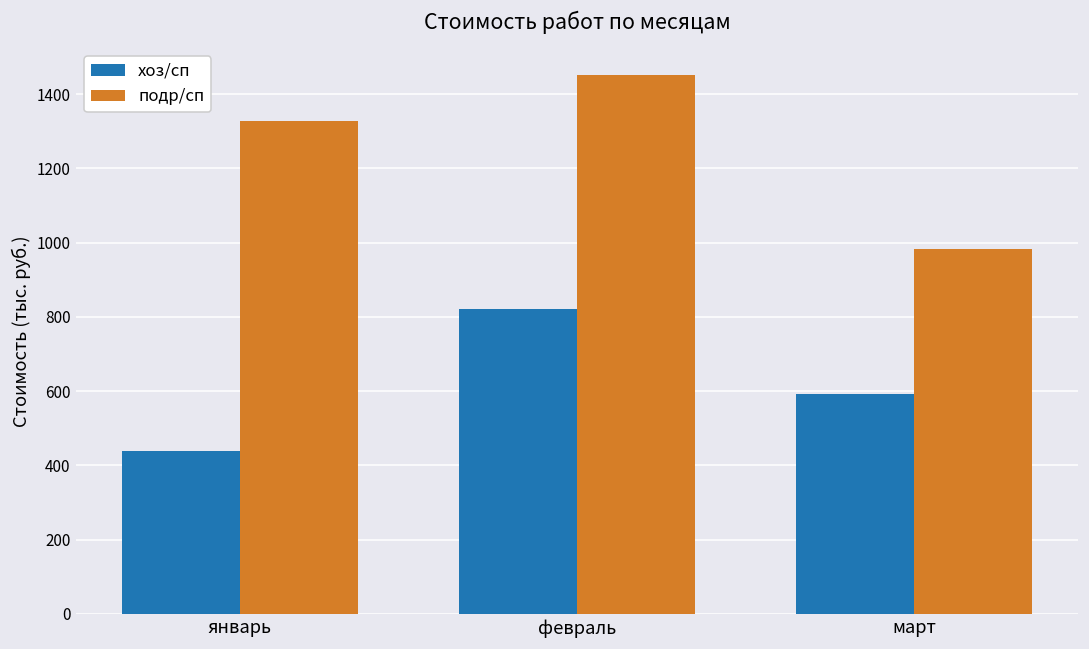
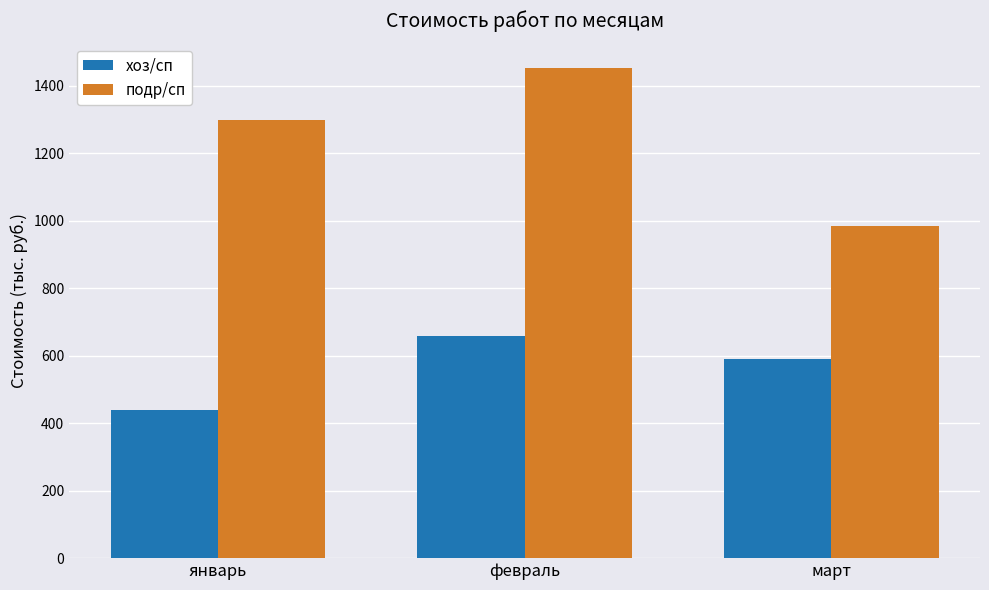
подр/сп, январь: 1330 -> 1300
хоз/сп, февраль: 820 -> 660
